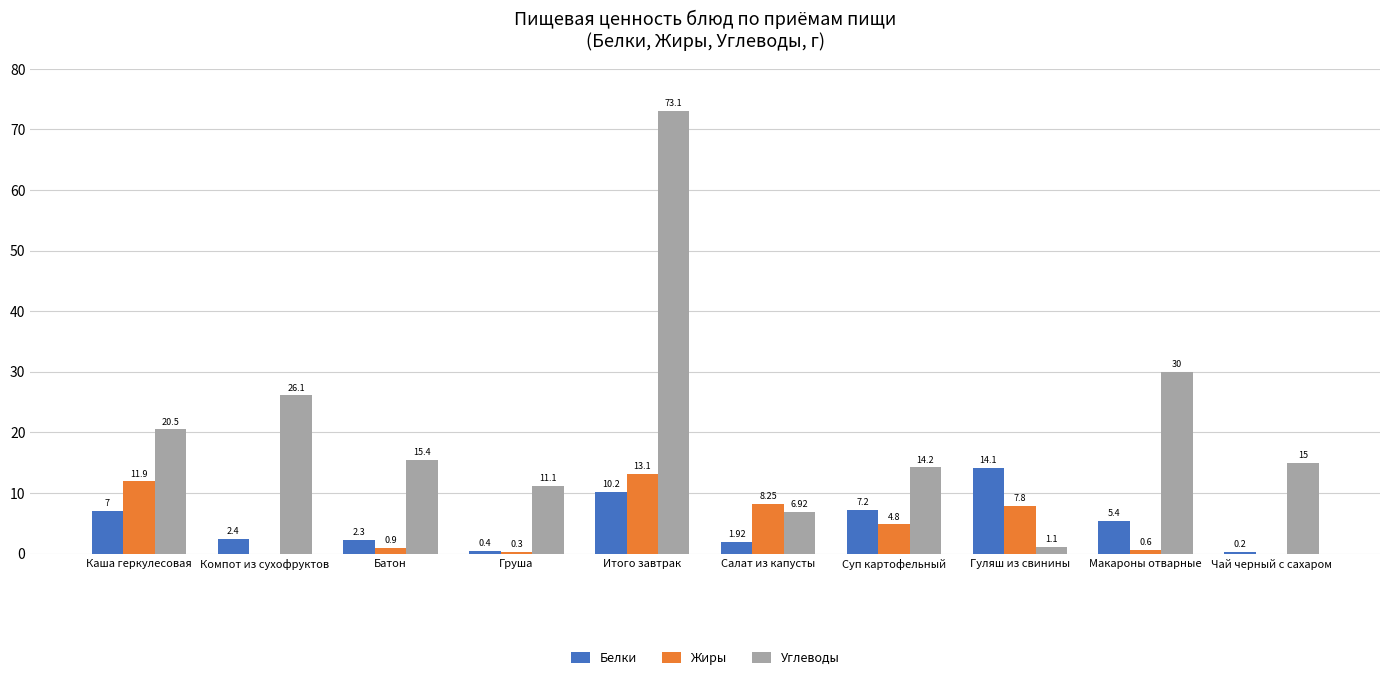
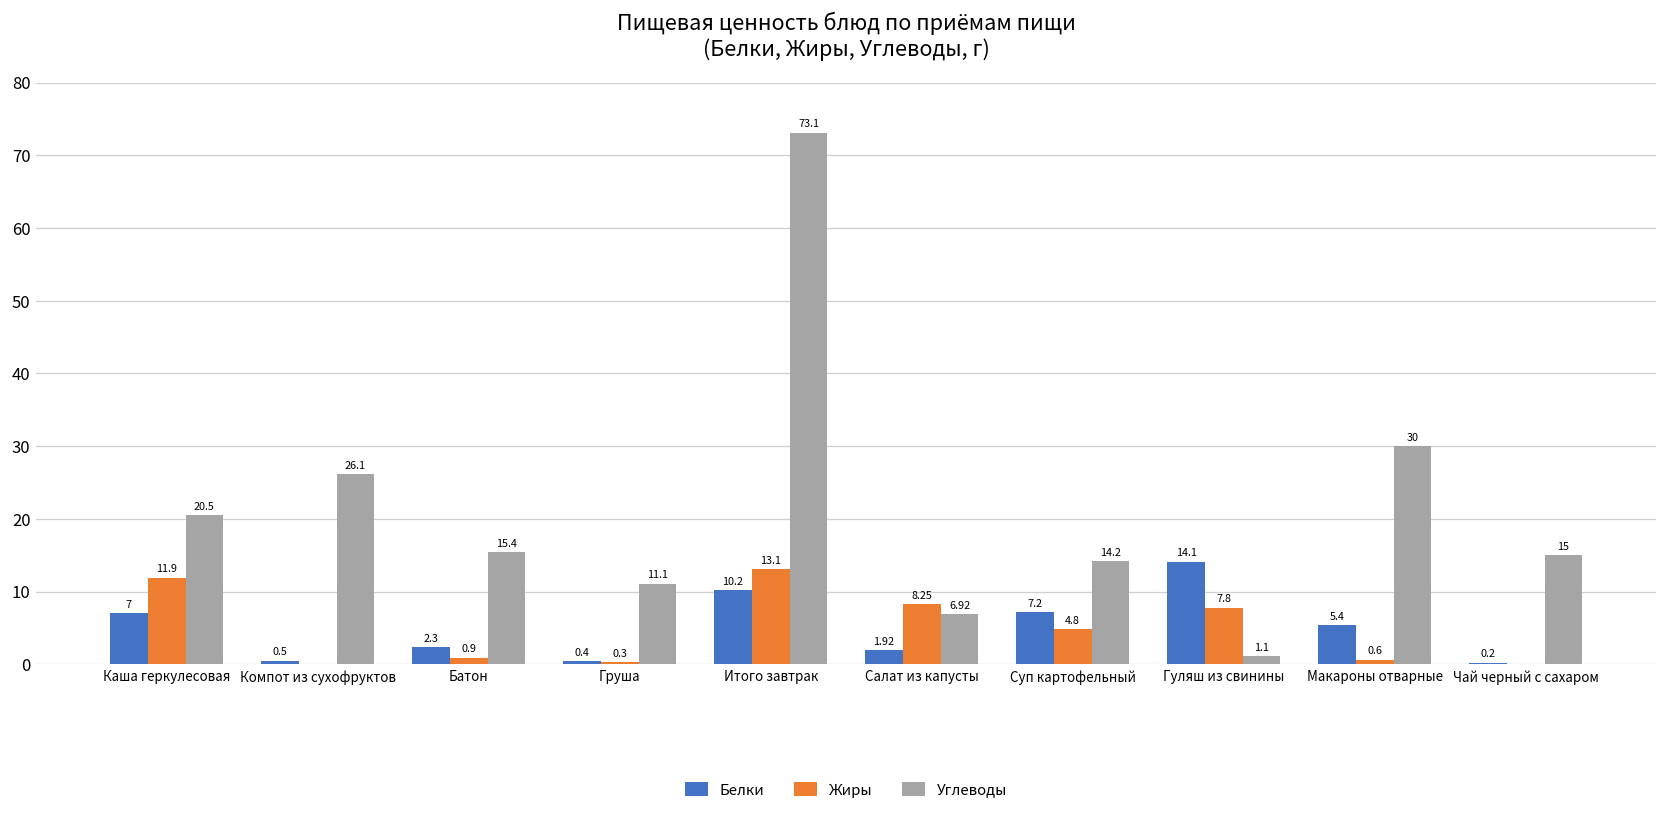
Белки, Компот из сухофруктов: 2.4 -> 0.5
